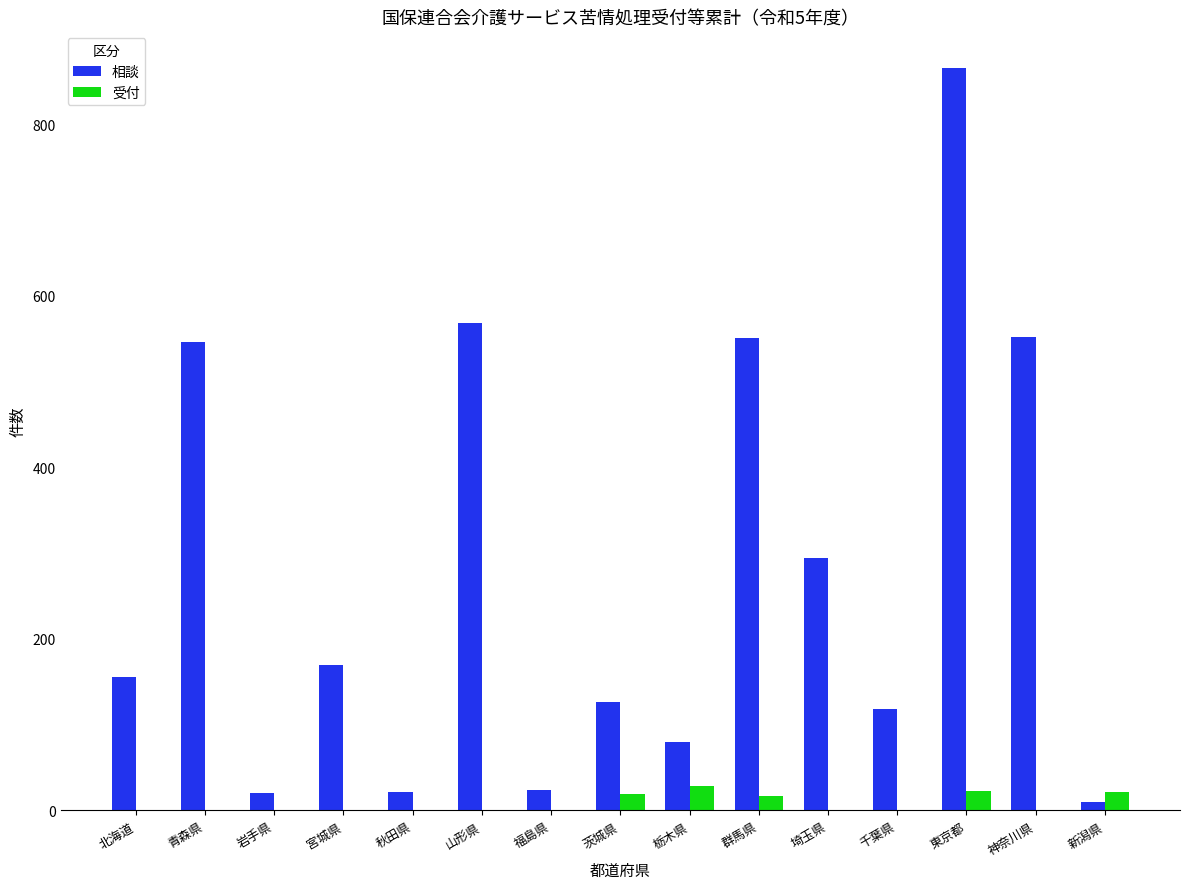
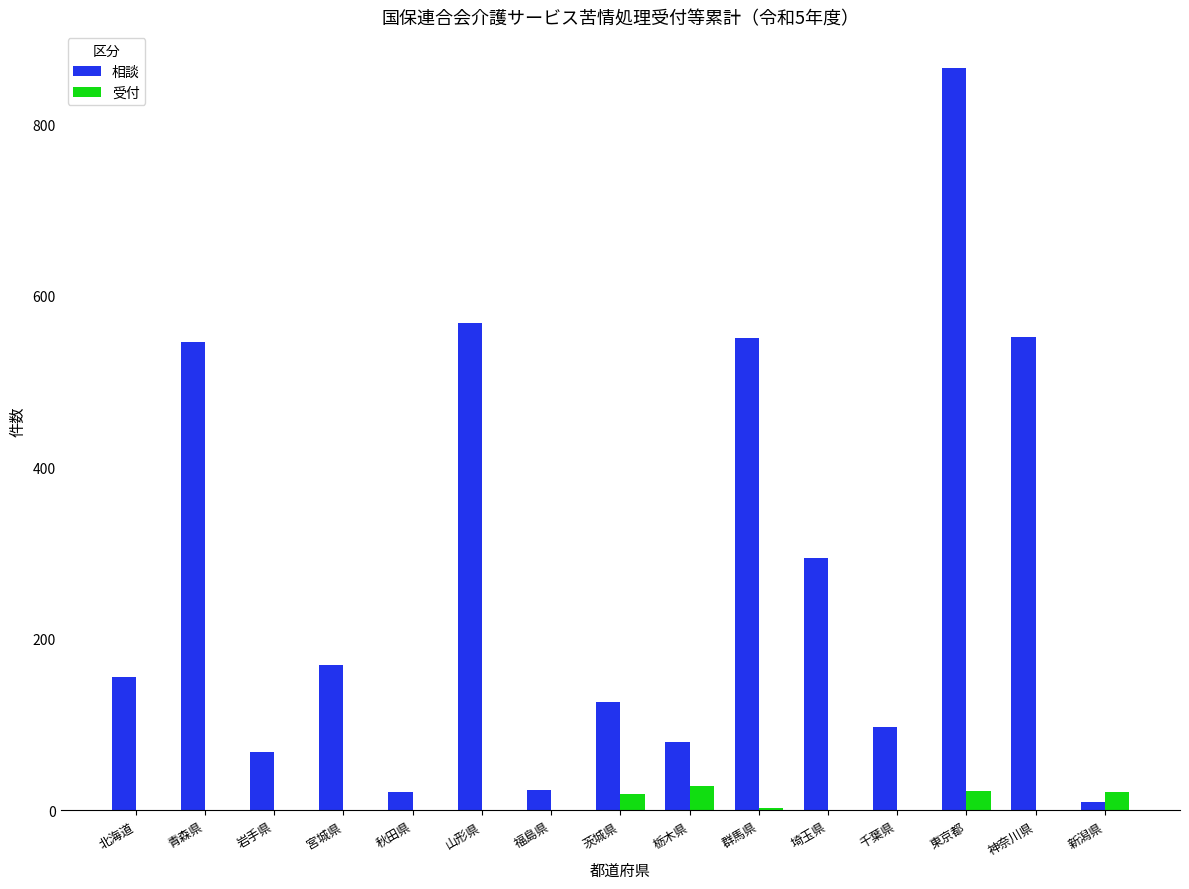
相談, 岩手県: 20 -> 70
受付, 群馬県: 20 -> 0
相談, 千葉県: 120 -> 100
